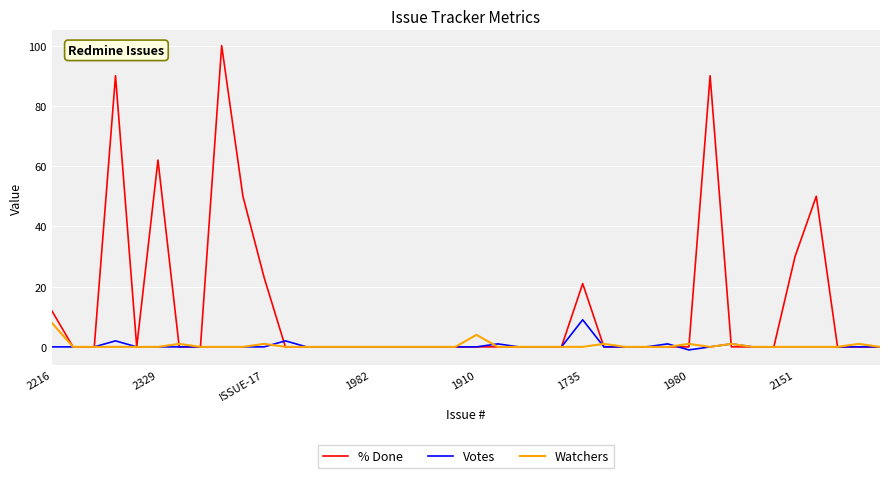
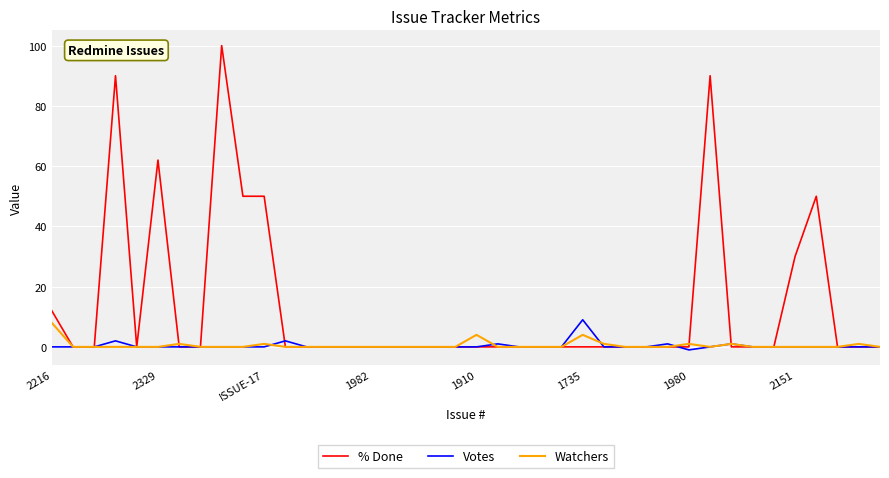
% Done, ISSUE-17: 23 -> 50
% Done, 1735: 21 -> 0
Watchers, 1735: 0 -> 4
